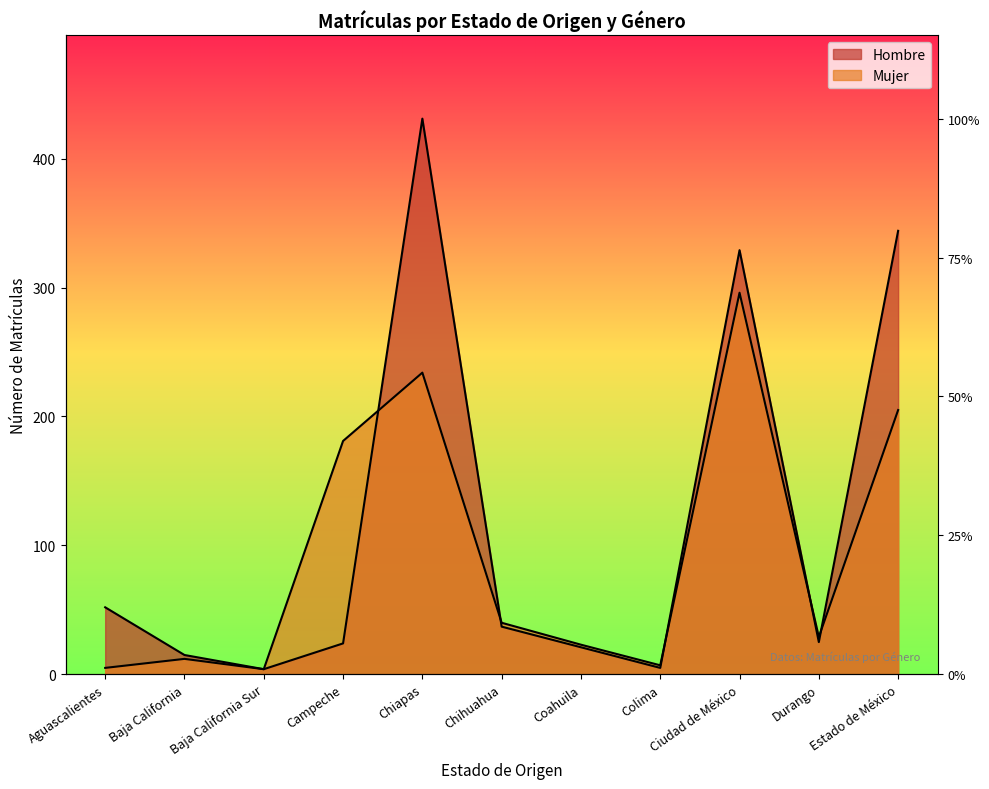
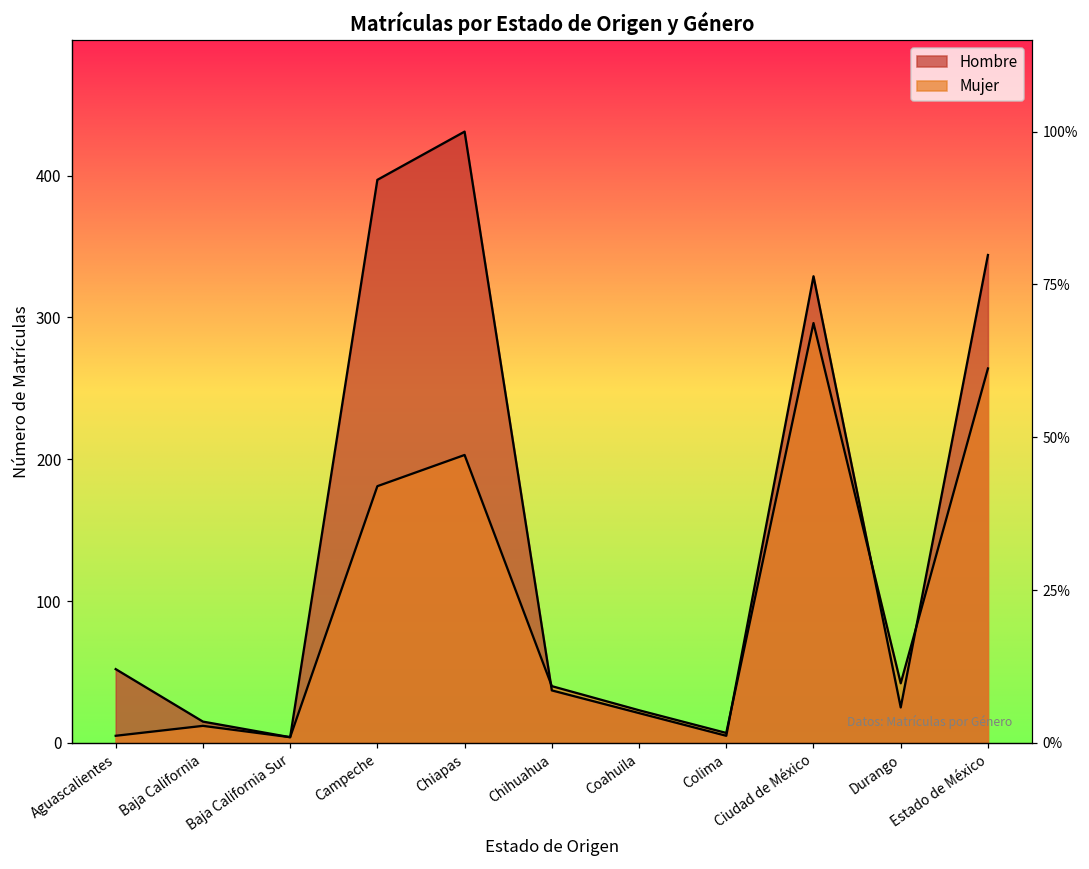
Hombre, Campeche: 24 -> 397
Mujer, Chiapas: 234 -> 203
Mujer, Durango: 29 -> 42
Mujer, Estado de México: 205 -> 264
